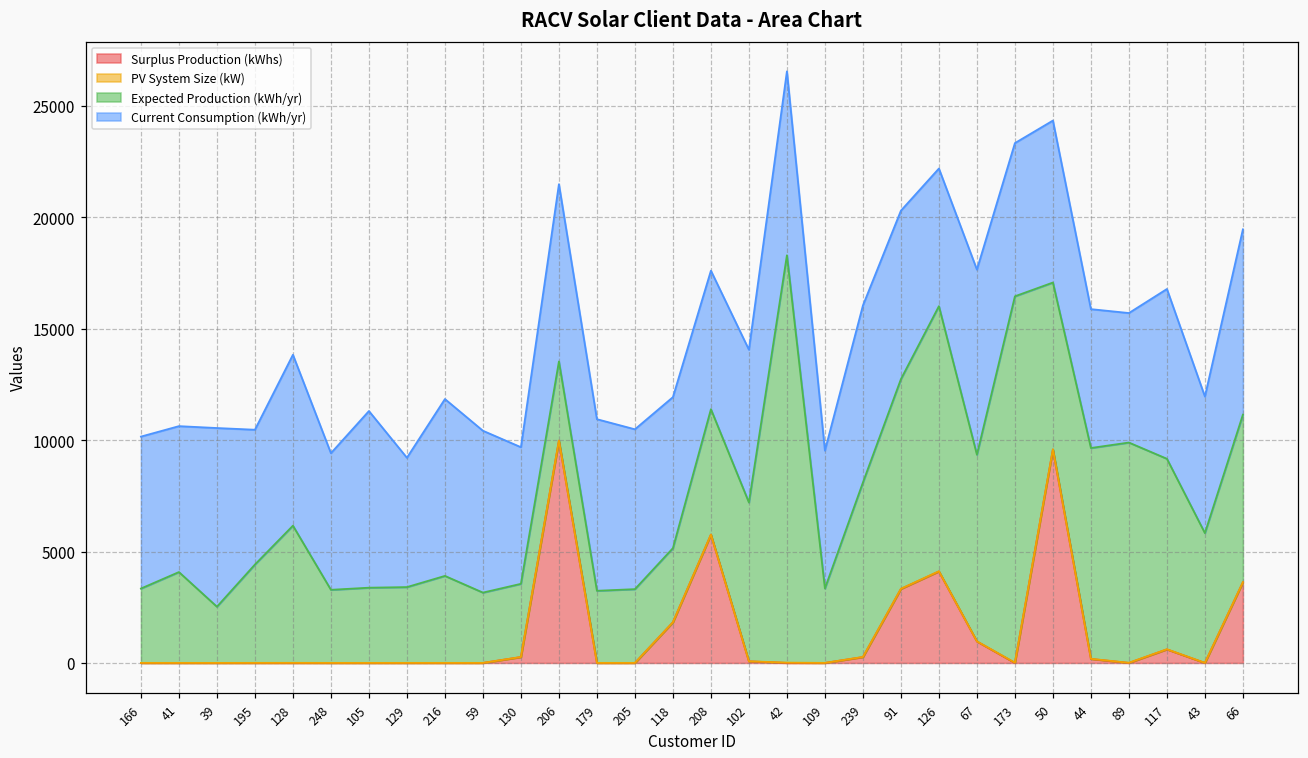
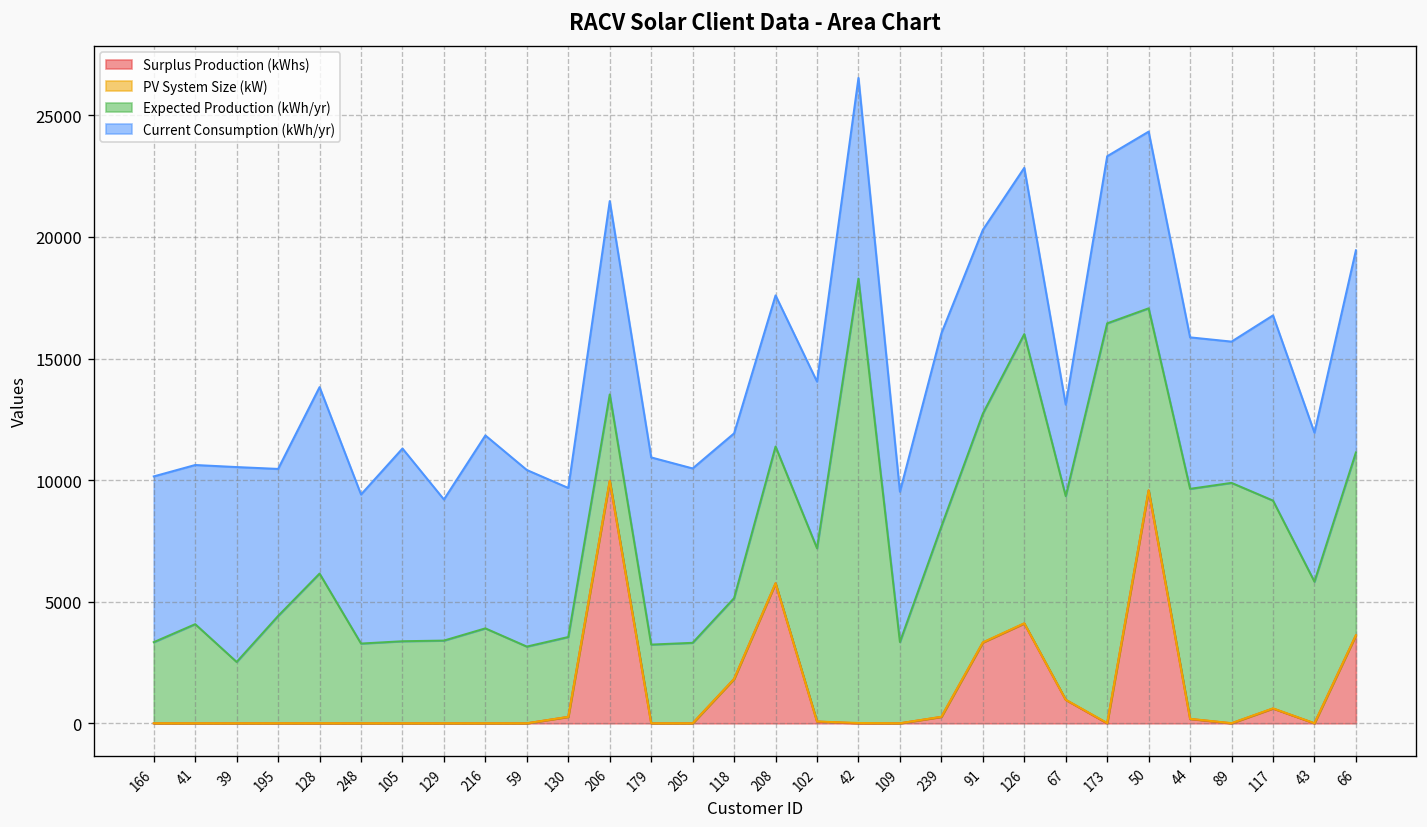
Current Consumption (kWh/yr), 126: 6200 -> 6800
Current Consumption (kWh/yr), 67: 8300 -> 3800
